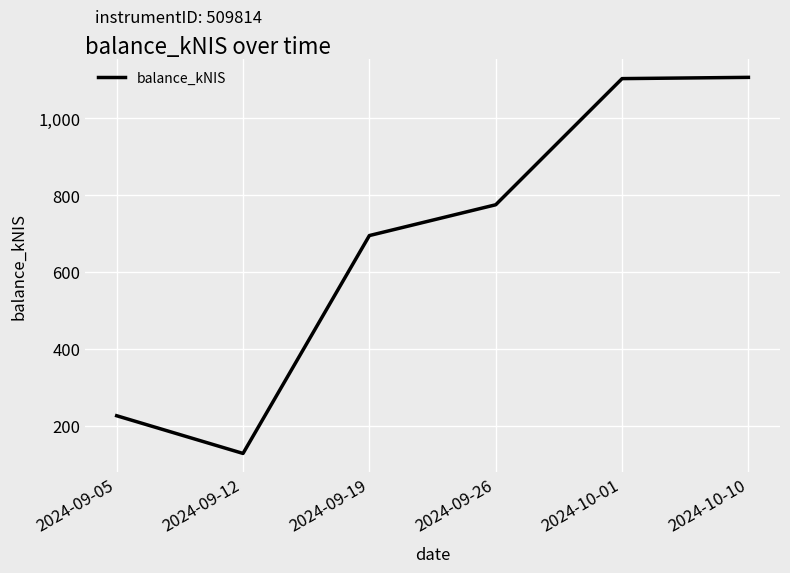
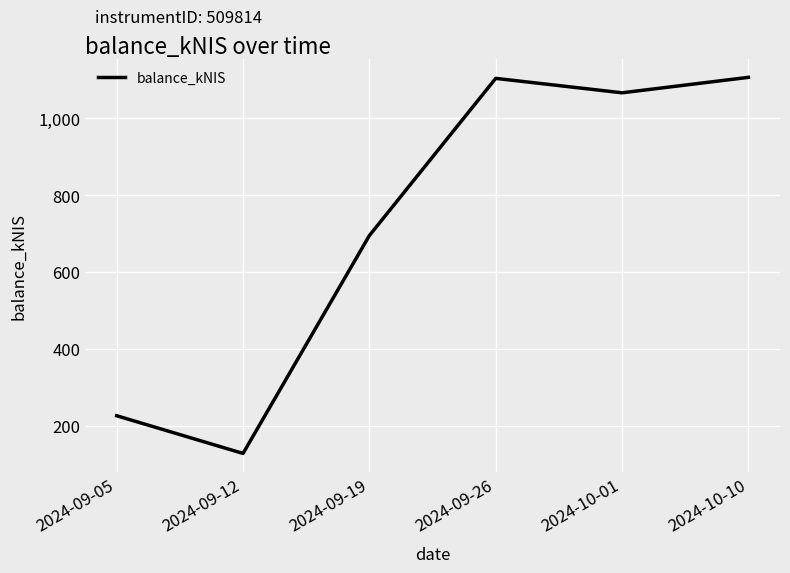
2024-09-26: 770 -> 1,100
2024-10-01: 1,100 -> 1,070
